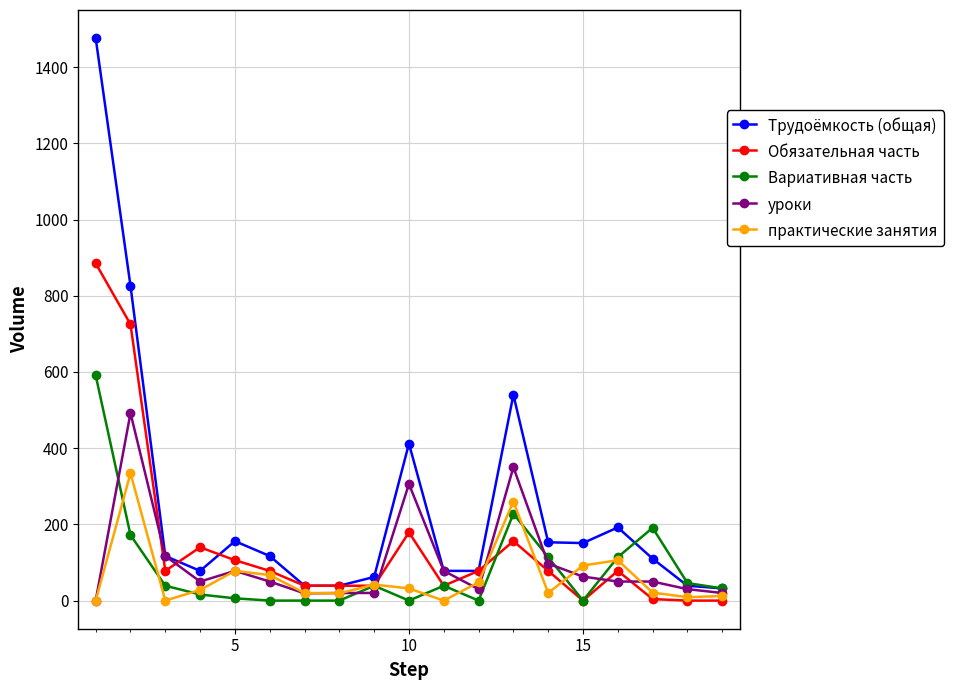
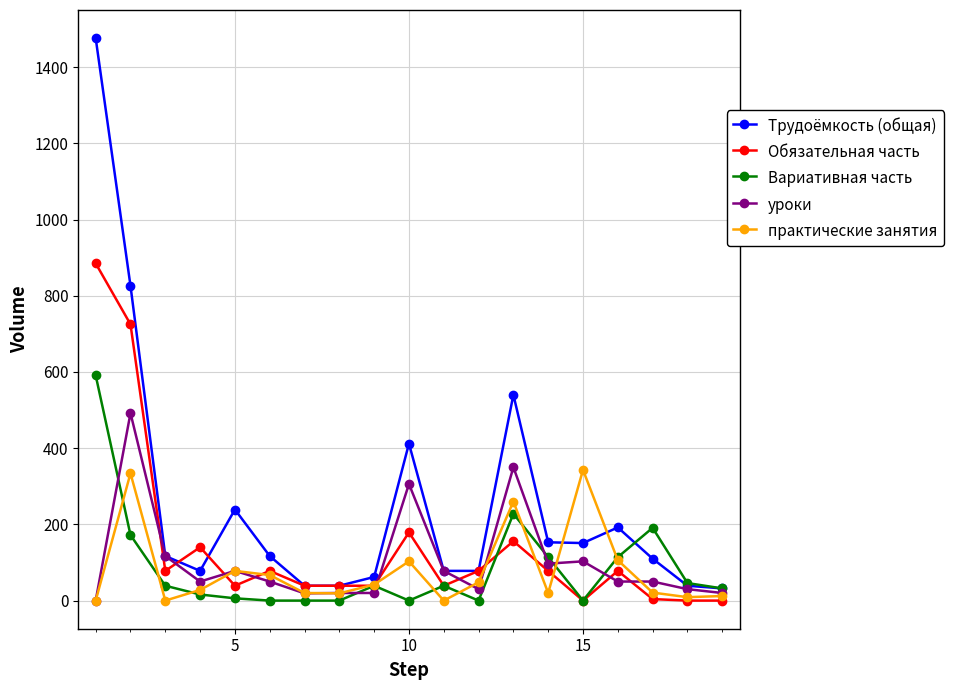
Трудоёмкость (общая), 5: 160 -> 240
Обязательная часть, 5: 110 -> 40
практические занятия, 10: 30 -> 100
уроки, 15: 60 -> 100
практические занятия, 15: 90 -> 340
